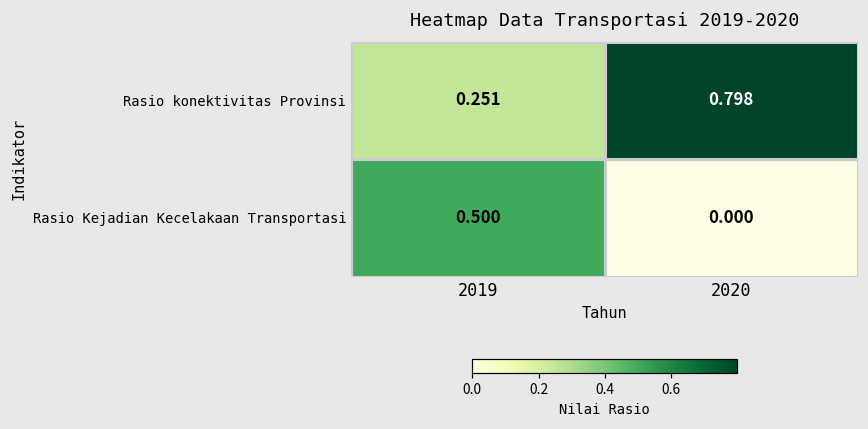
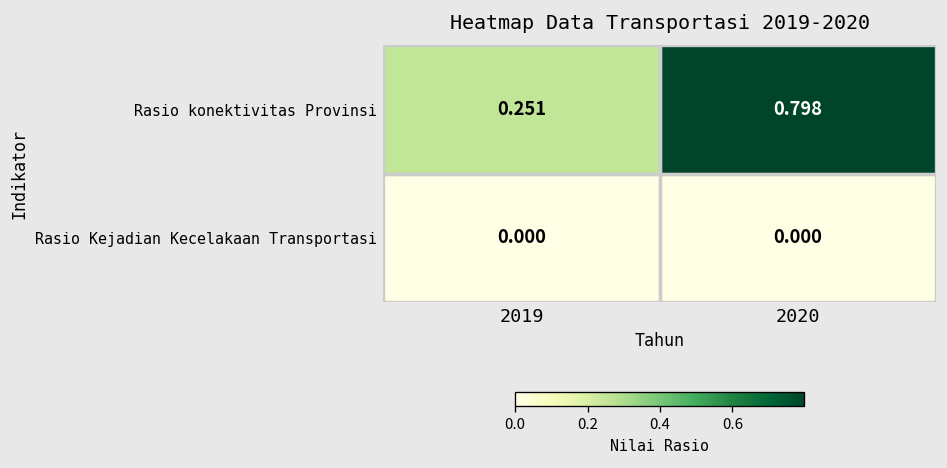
Rasio Kejadian Kecelakaan Transportasi, 2019: 0.500 -> 0.000
